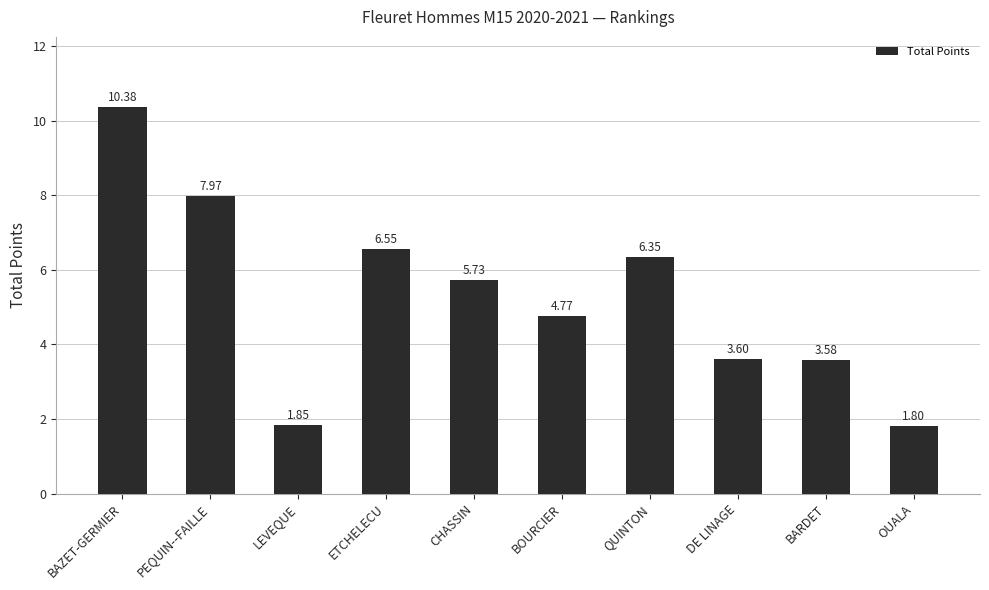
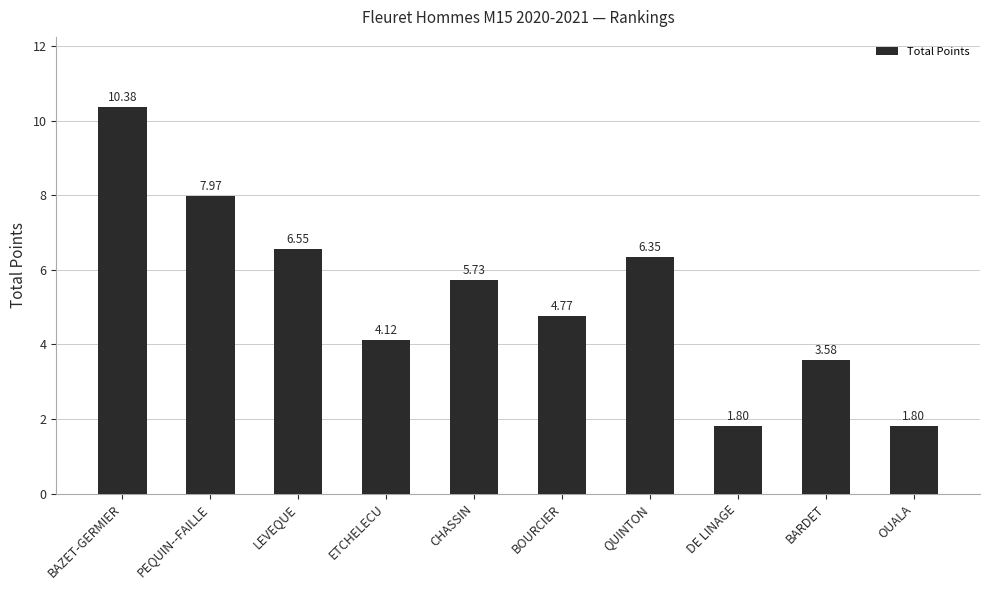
LEVEQUE: 1.85 -> 6.55
ETCHELECU: 6.55 -> 4.12
DE LINAGE: 3.60 -> 1.80
